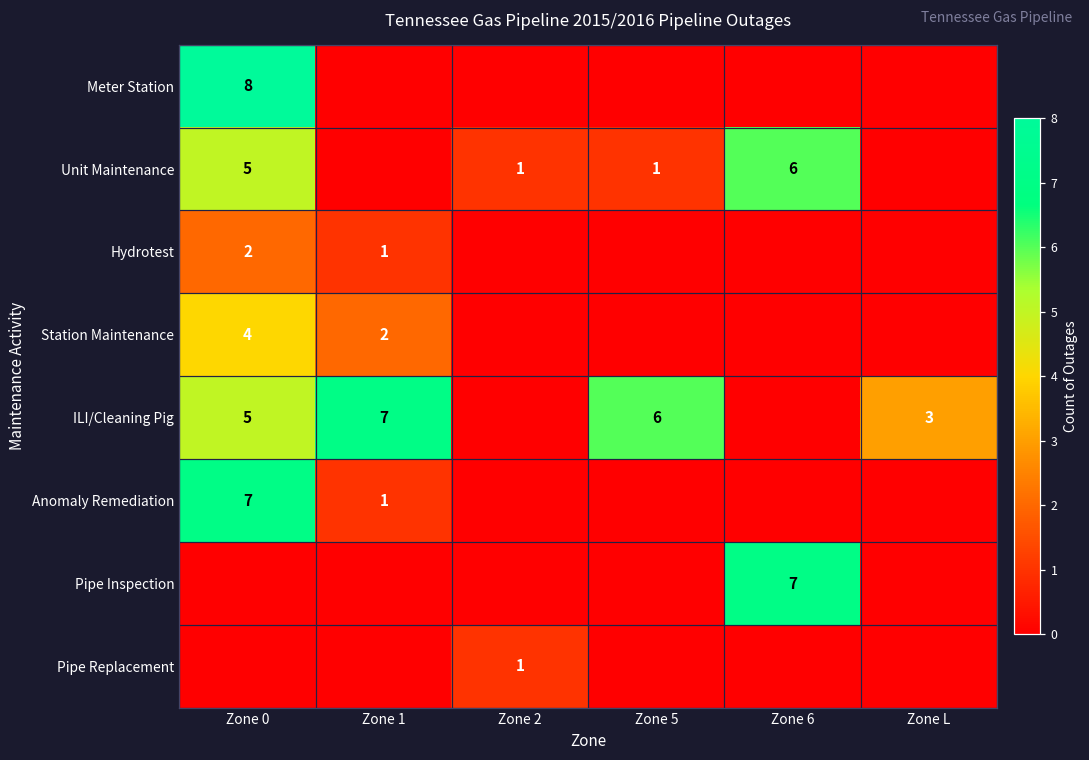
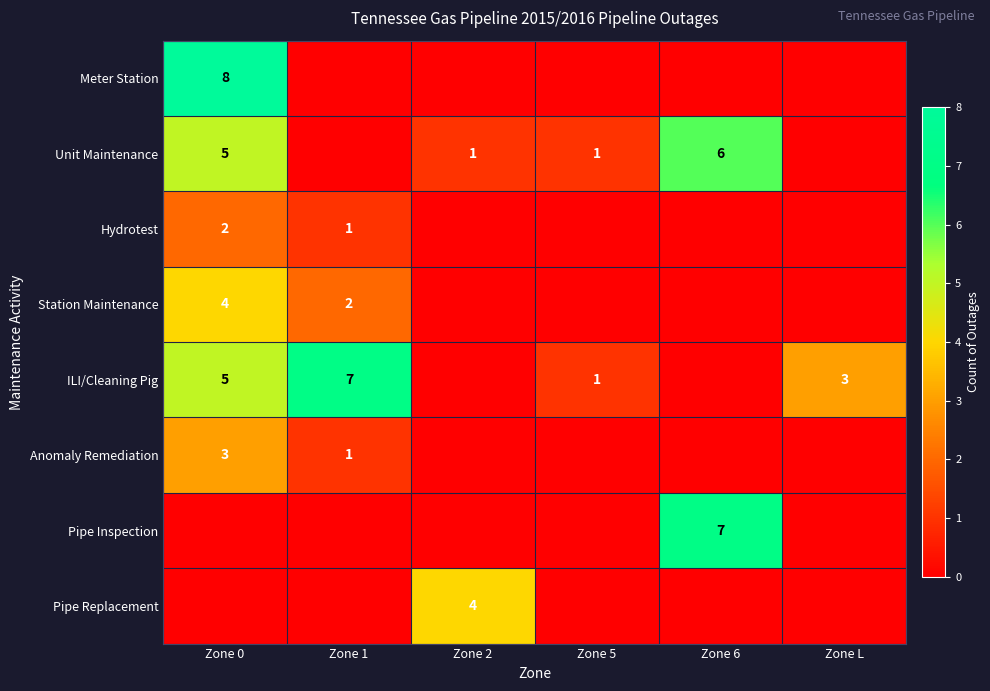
ILI/Cleaning Pig, Zone 5: 6 -> 1
Anomaly Remediation, Zone 0: 7 -> 3
Pipe Replacement, Zone 2: 1 -> 4
